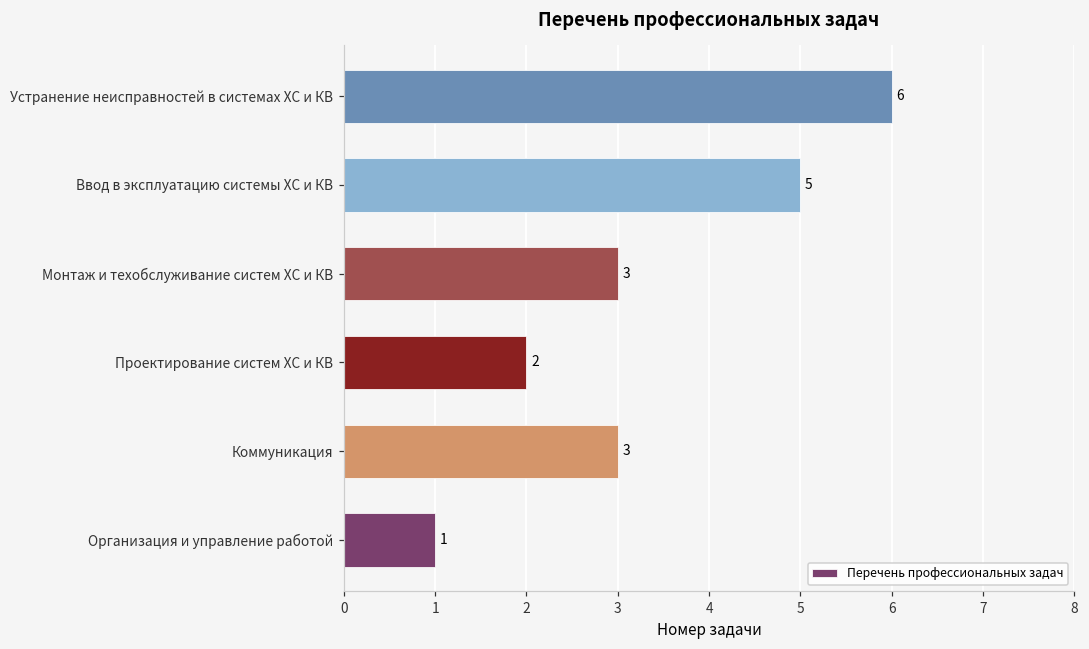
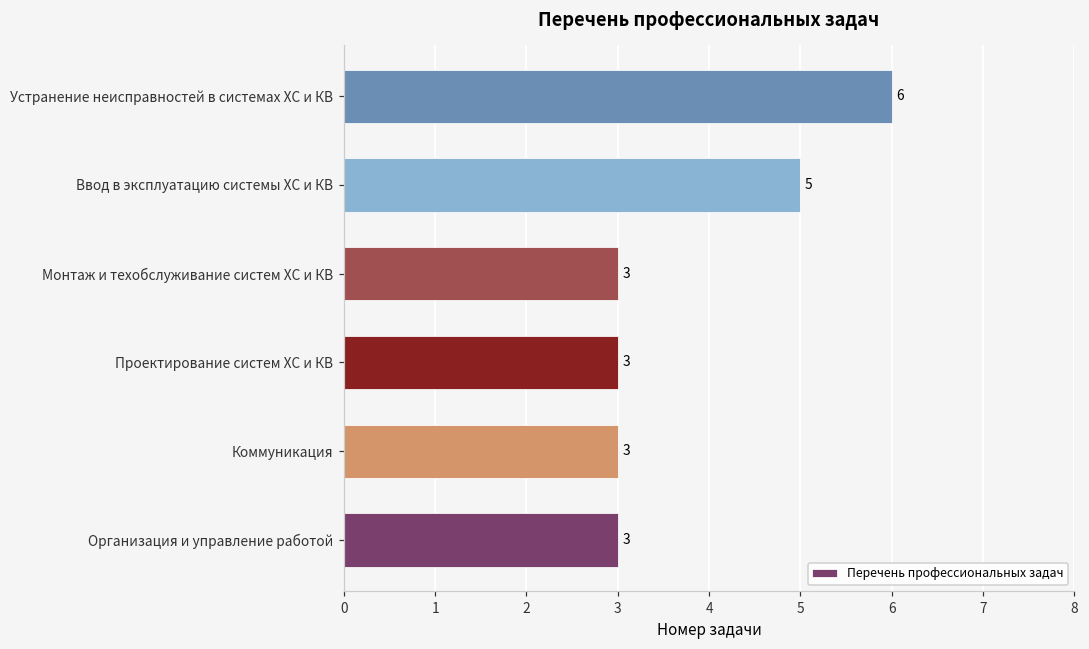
Проектирование систем ХС и КВ: 2 -> 3
Организация и управление работой: 1 -> 3
